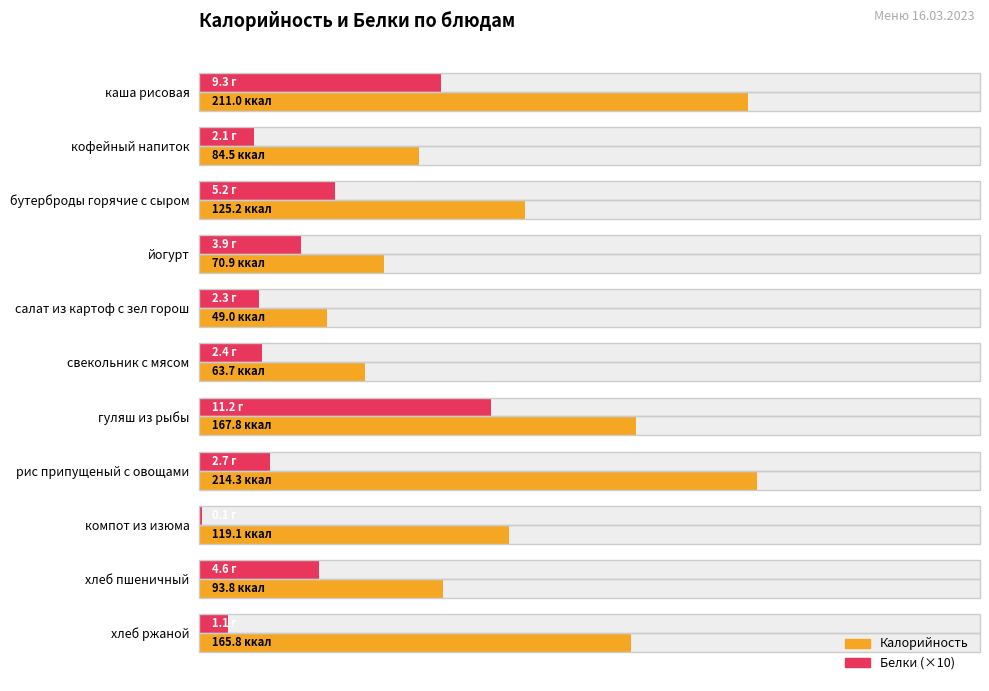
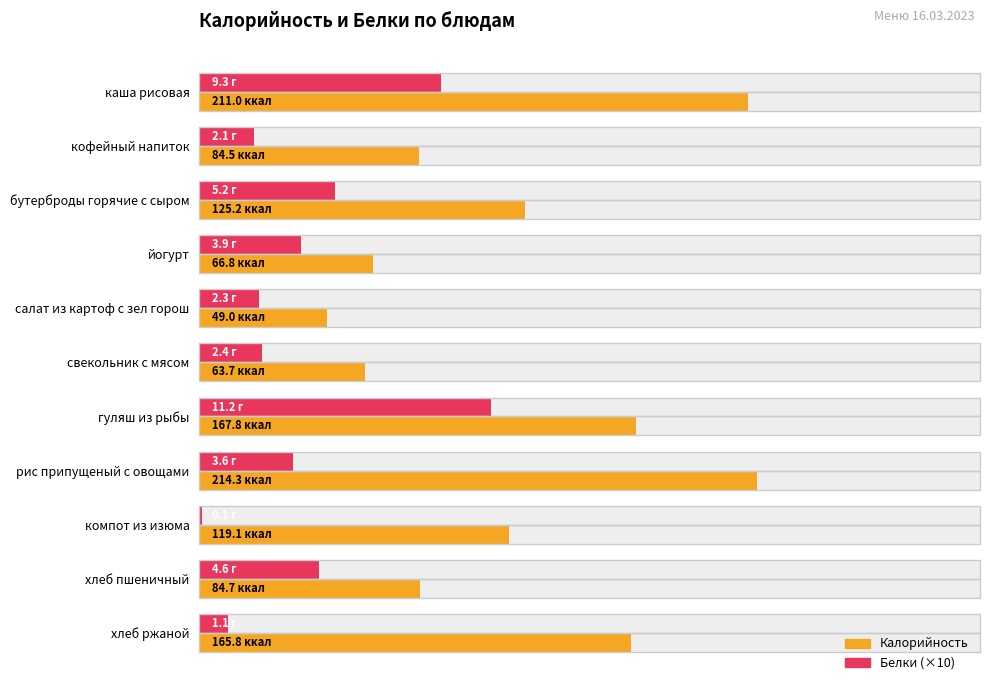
Калорийность, йогурт: 70.9 -> 66.8
Белки (×10), рис припущеный с овощами: 2.7 -> 3.6
Калорийность, хлеб пшеничный: 93.8 -> 84.7
